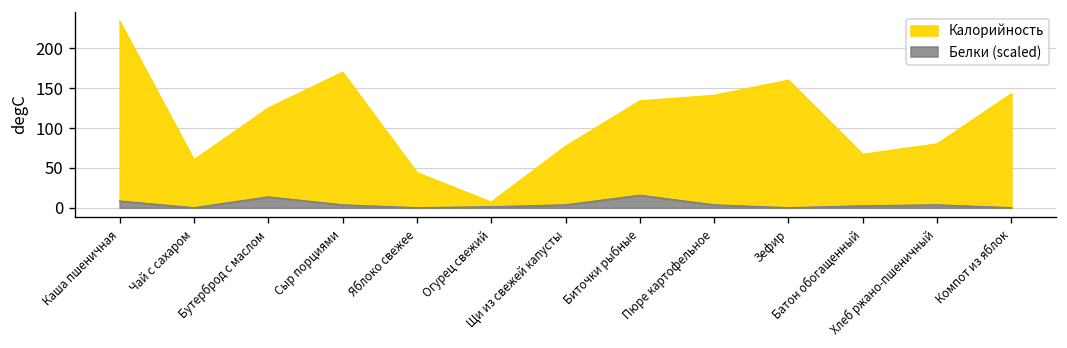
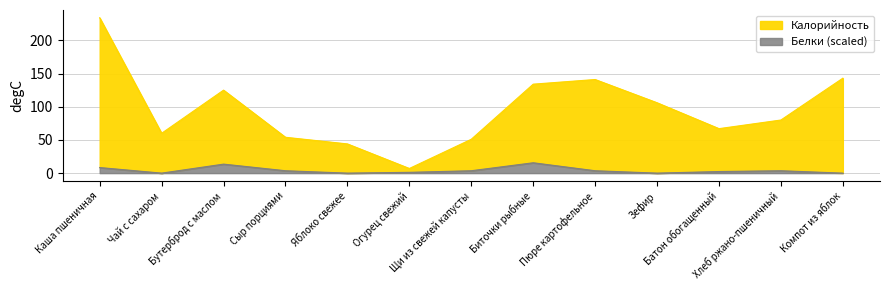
Калорийность, Сыр порциями: 170 -> 50
Калорийность, Щи из свежей капусты: 80 -> 50
Калорийность, Зефир: 160 -> 110
